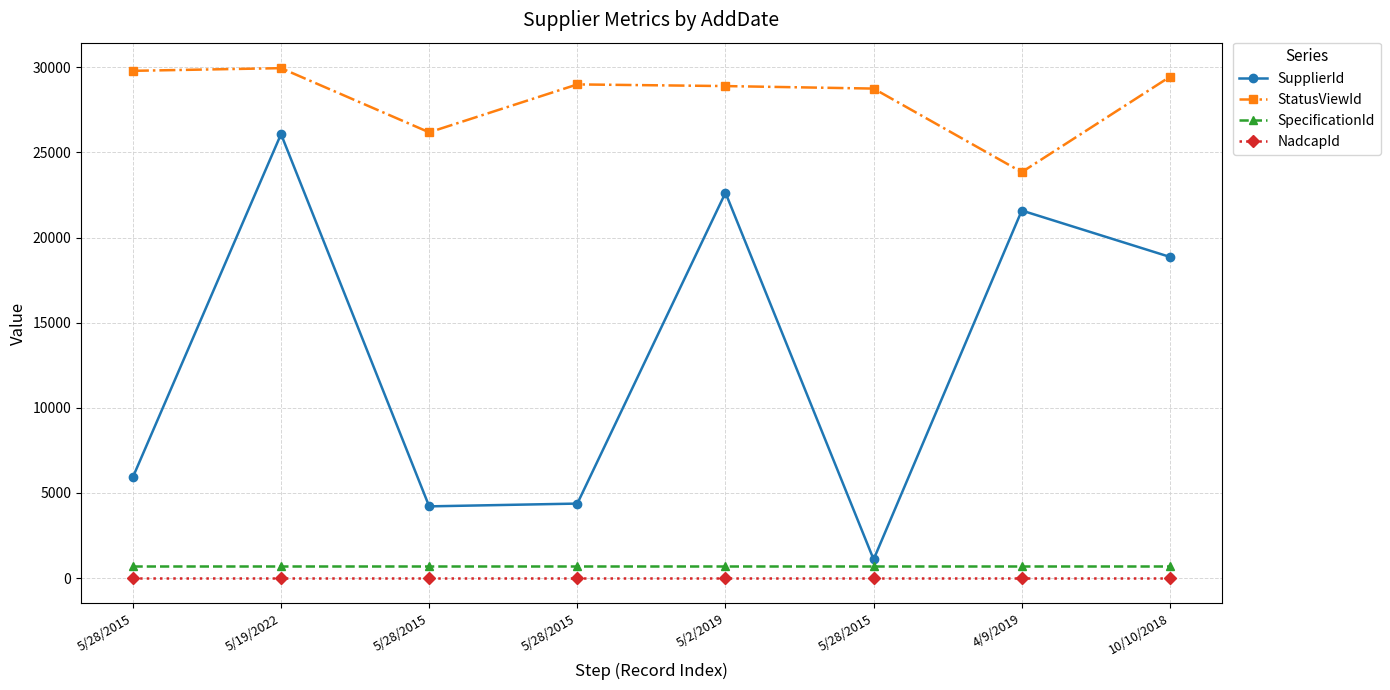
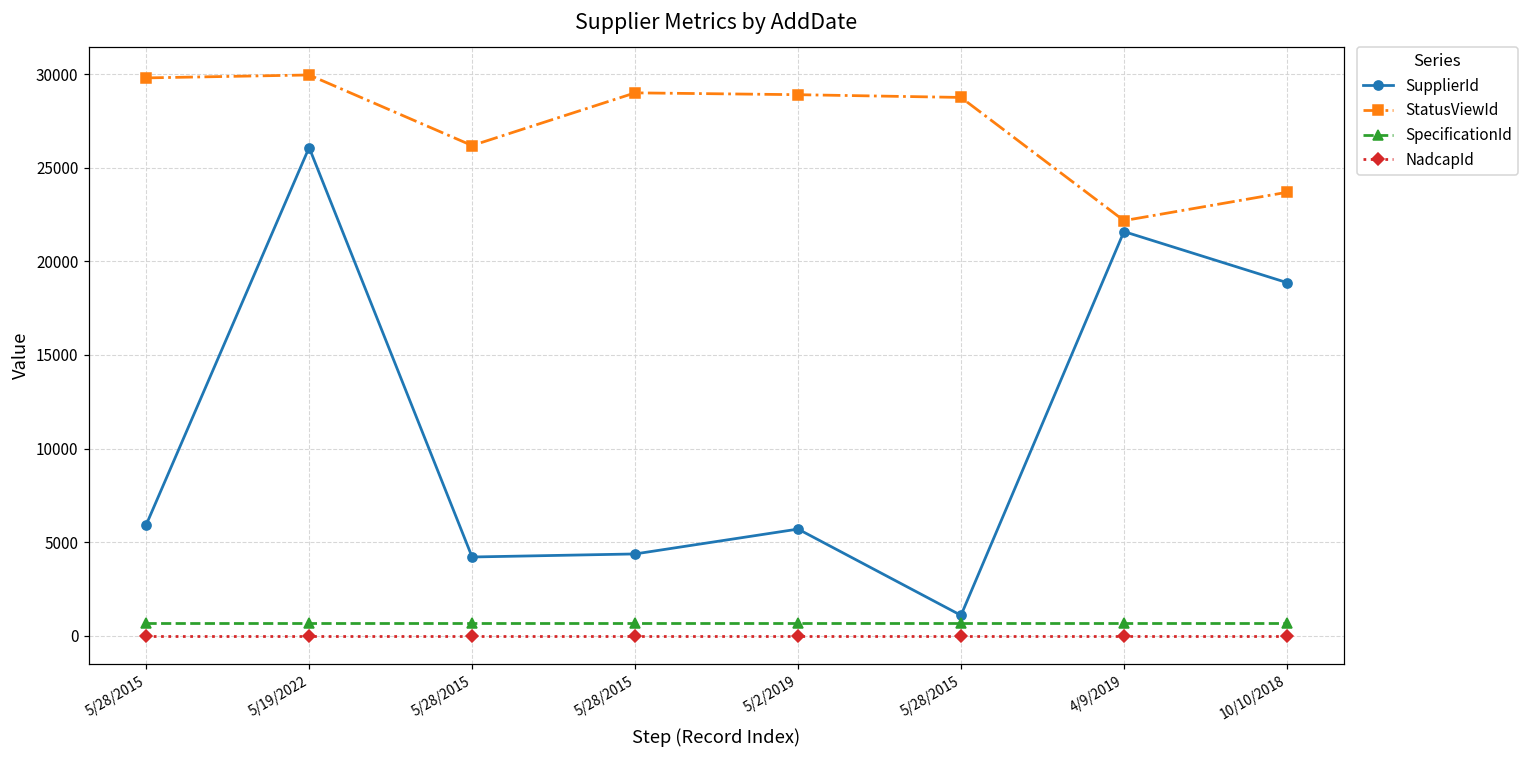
SupplierId, 5/2/2019: 22600 -> 5700
StatusViewId, 4/9/2019: 23800 -> 22200
StatusViewId, 10/10/2018: 29400 -> 23700
